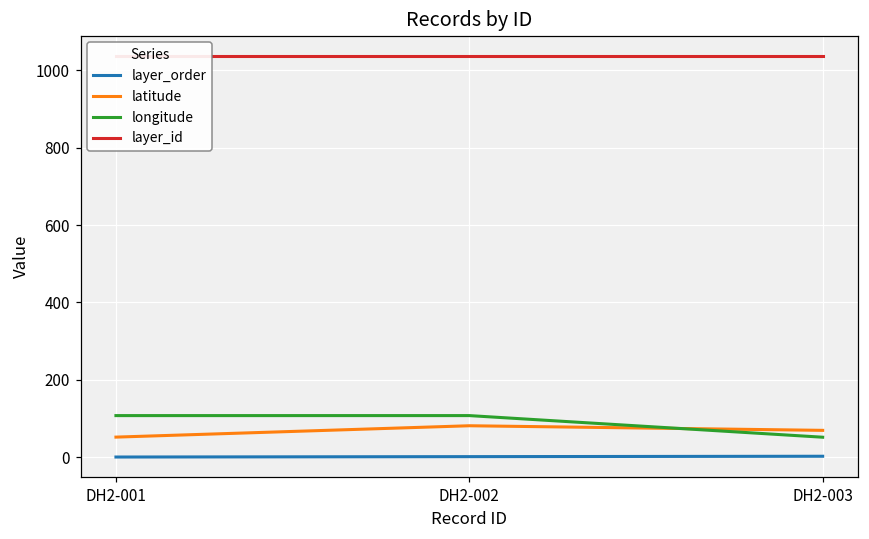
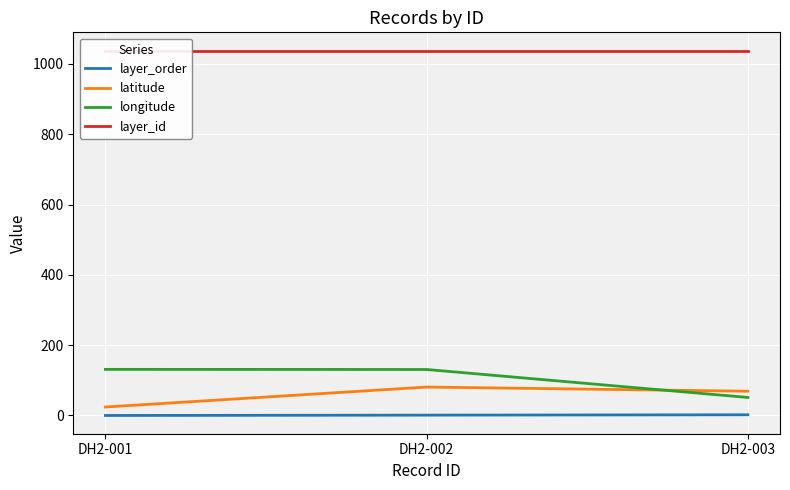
latitude, DH2-001: 50 -> 20
longitude, DH2-001: 110 -> 130
longitude, DH2-002: 110 -> 130
